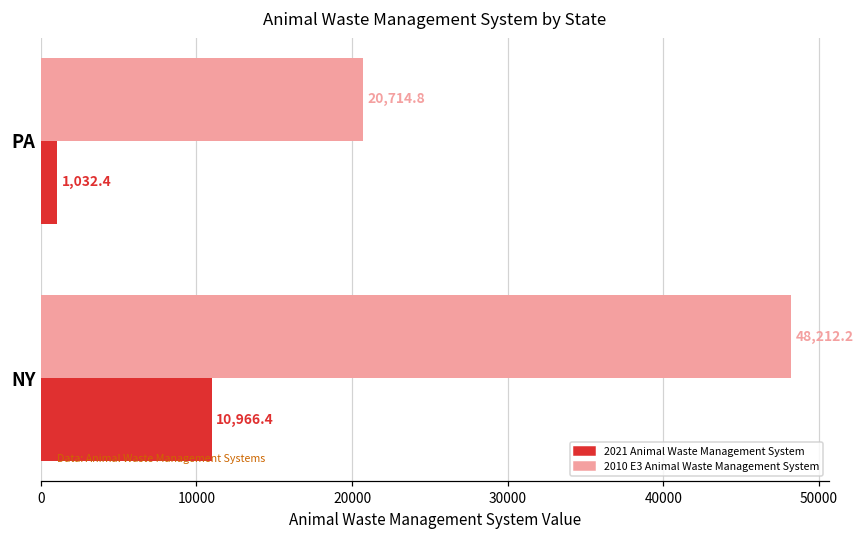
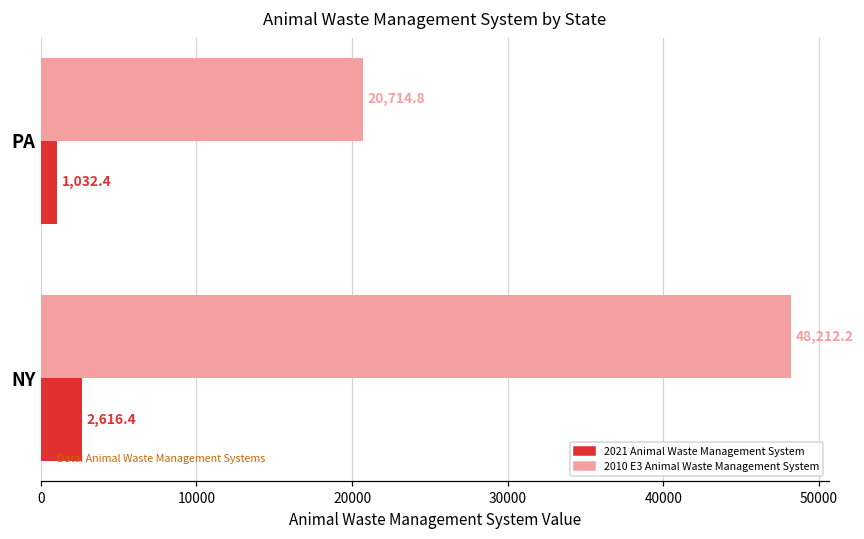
2021 Animal Waste Management System, NY: 10,966.4 -> 2,616.4
